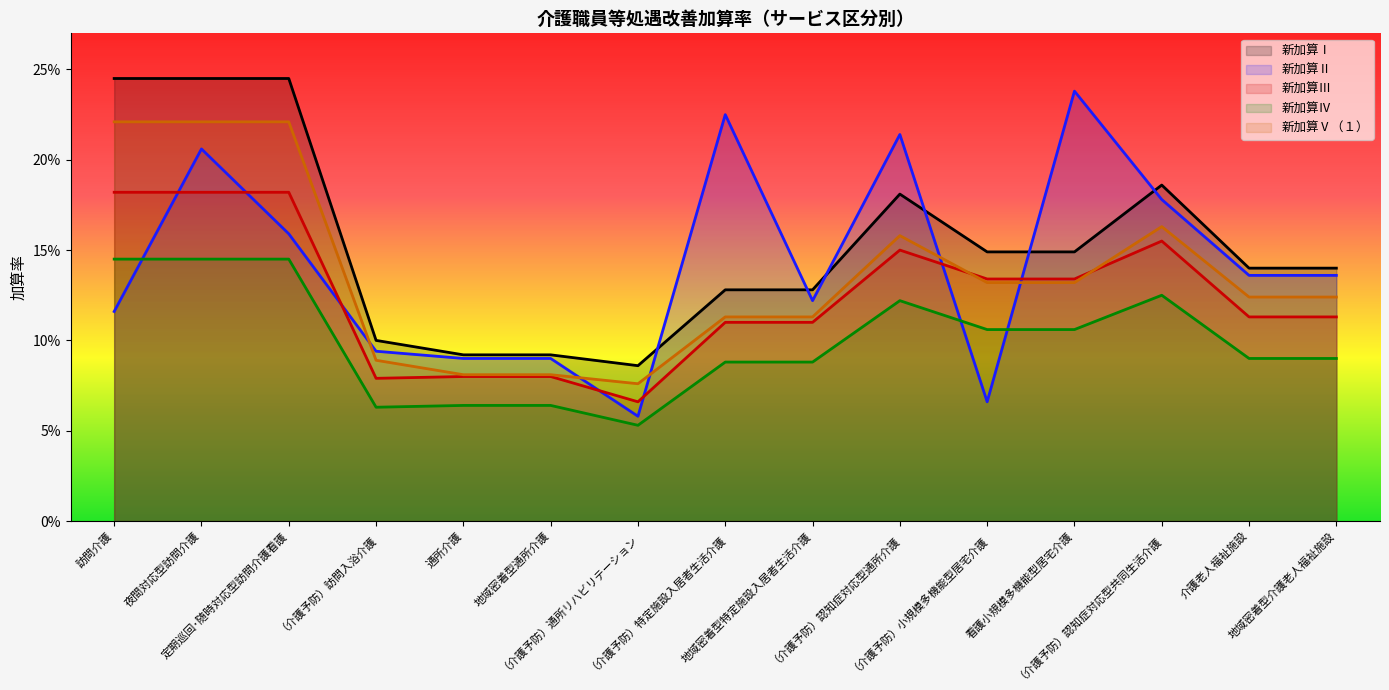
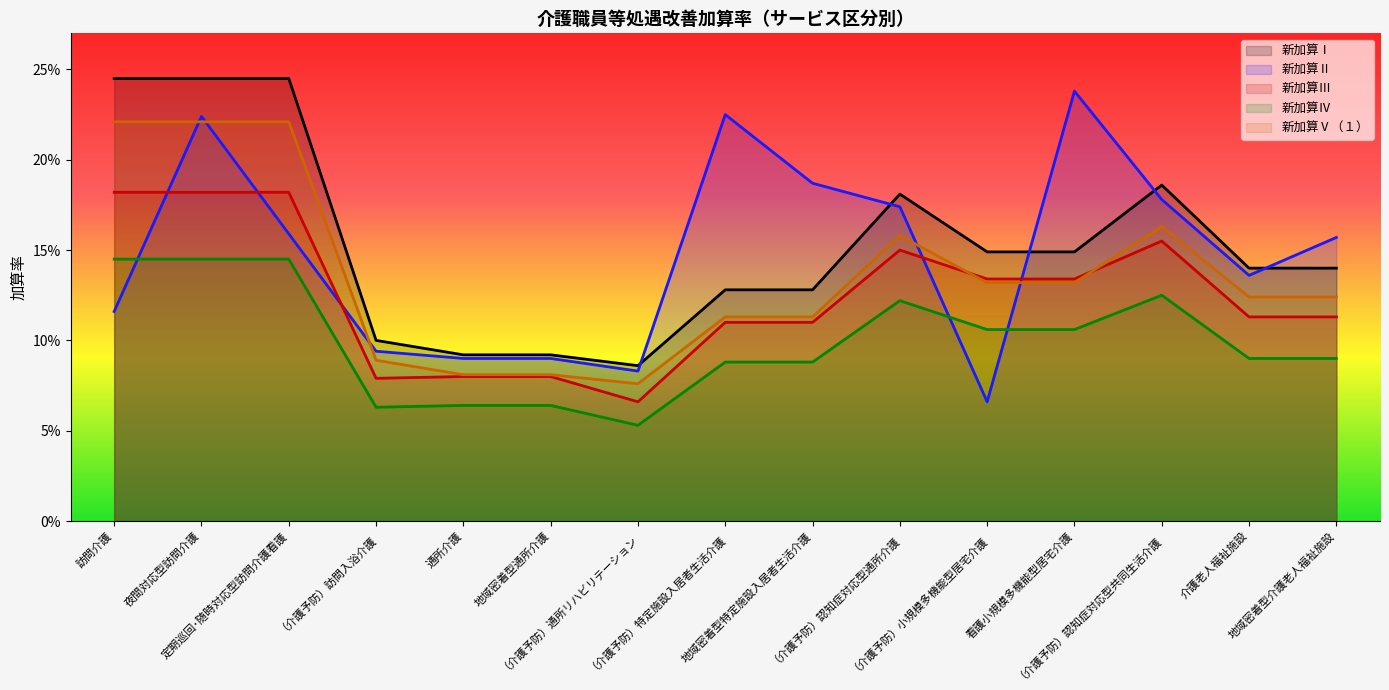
新加算Ⅱ, 夜間対応型訪問介護: 20.6% -> 22.4%
新加算Ⅱ, （介護予防）通所リハビリテーション: 5.8% -> 8.3%
新加算Ⅱ, 地域密着型特定施設入居者生活介護: 12.2% -> 18.7%
新加算Ⅱ, （介護予防）認知症対応型通所介護: 21.4% -> 17.4%
新加算Ⅱ, 地域密着型介護老人福祉施設: 13.6% -> 15.7%
